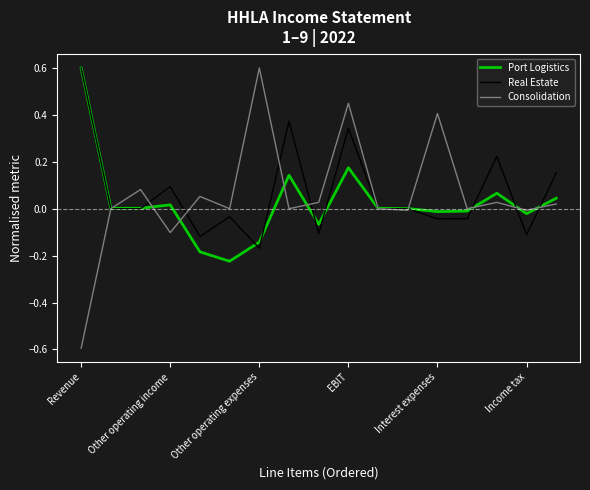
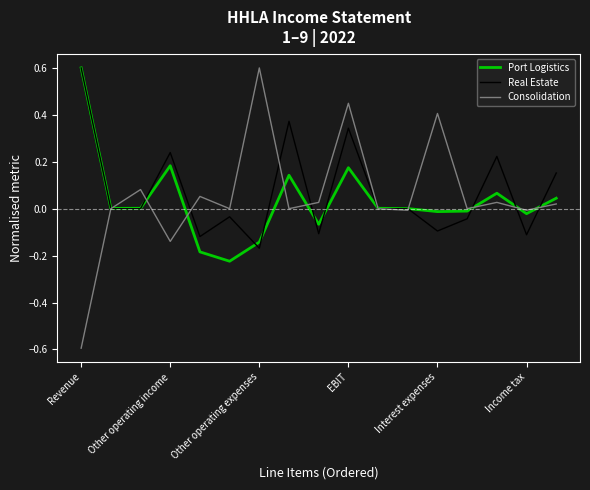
Port Logistics, Other operating income: 0.02 -> 0.18
Real Estate, Other operating income: 0.09 -> 0.24
Consolidation, Other operating income: -0.10 -> -0.14
Real Estate, Interest expenses: -0.04 -> -0.10
